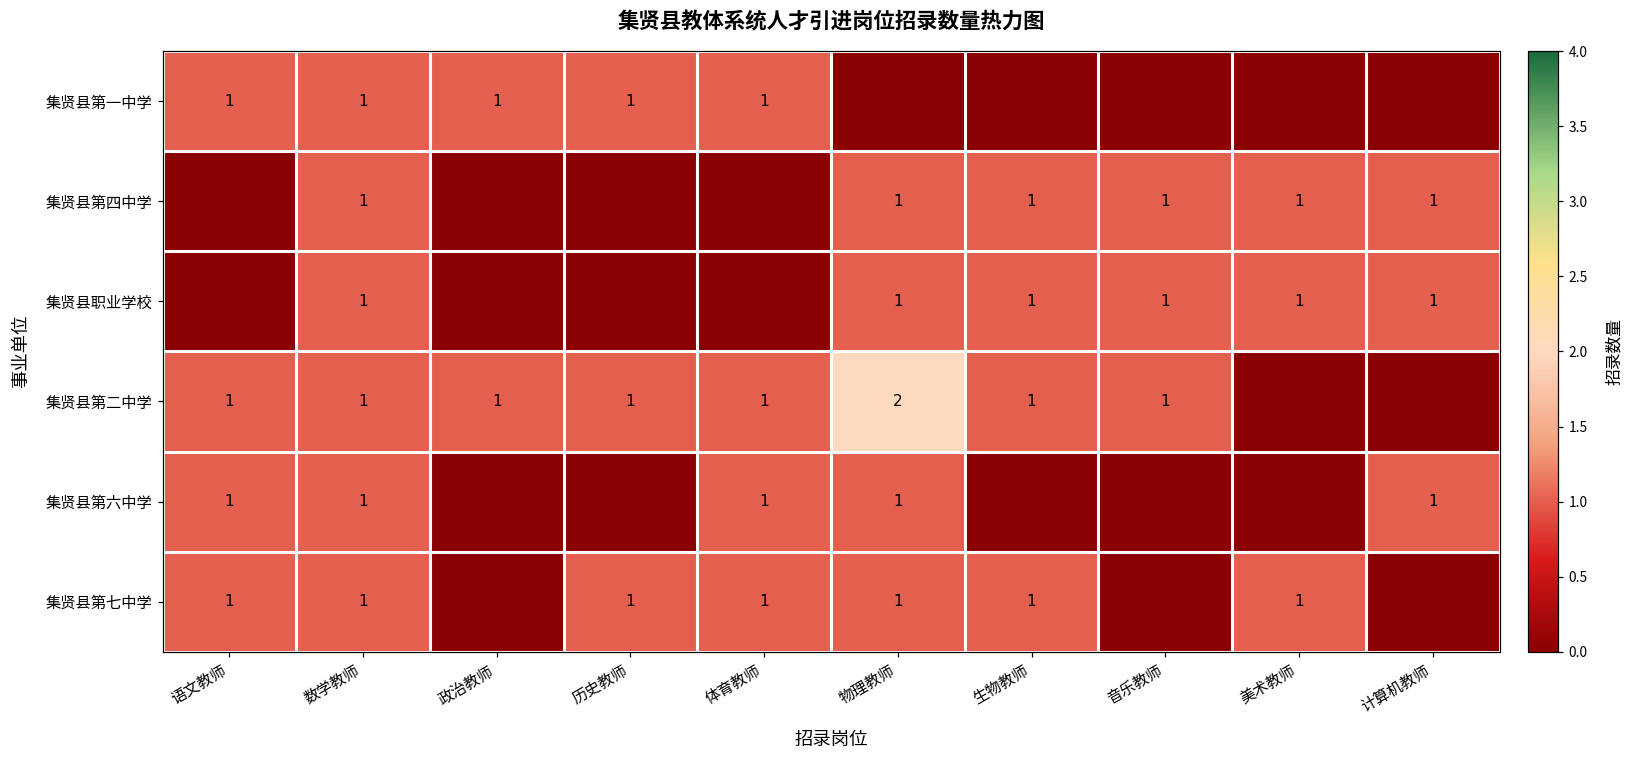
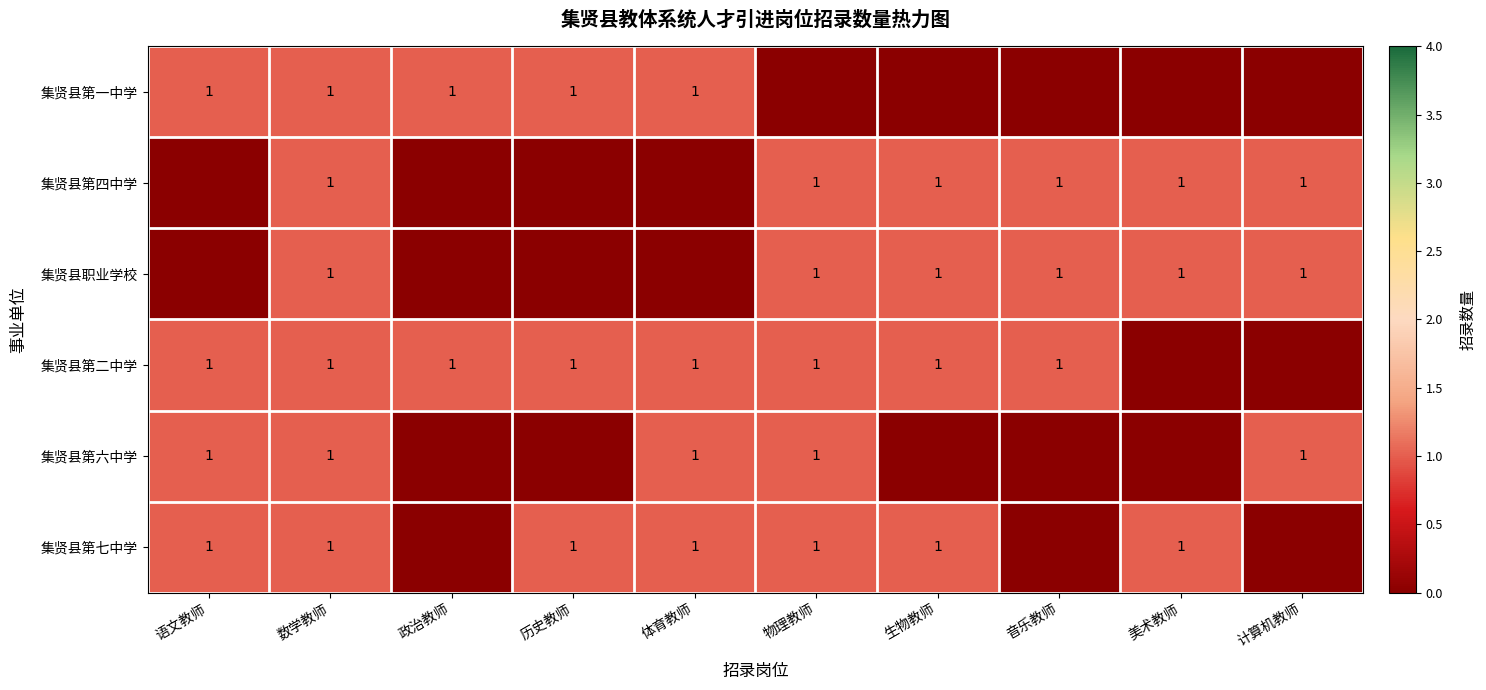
集贤县第二中学, 物理教师: 2 -> 1
